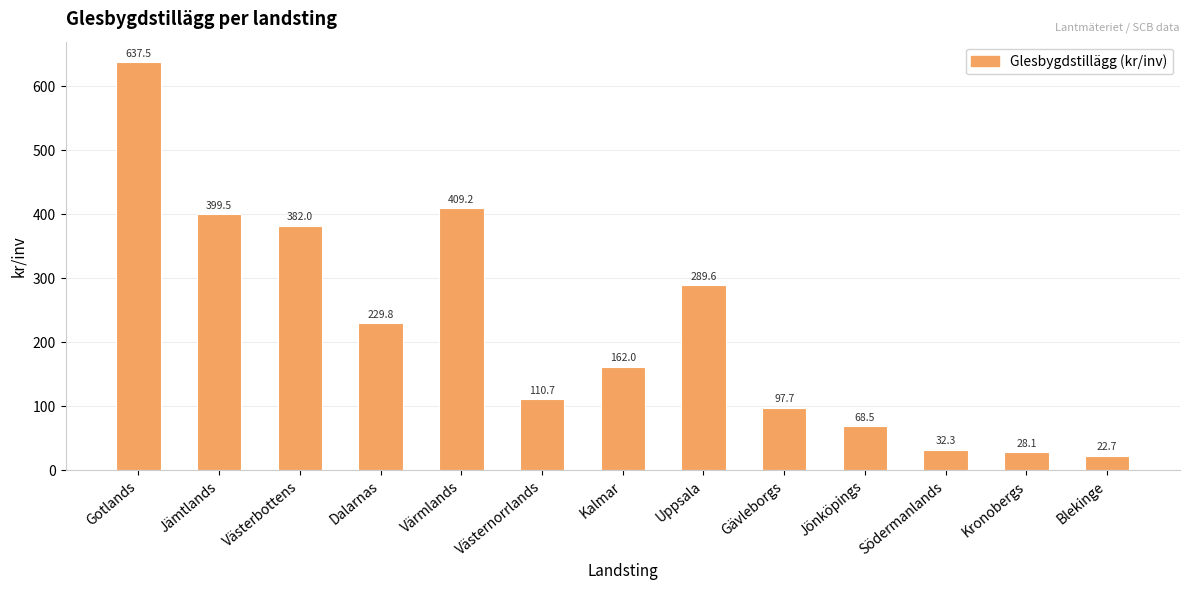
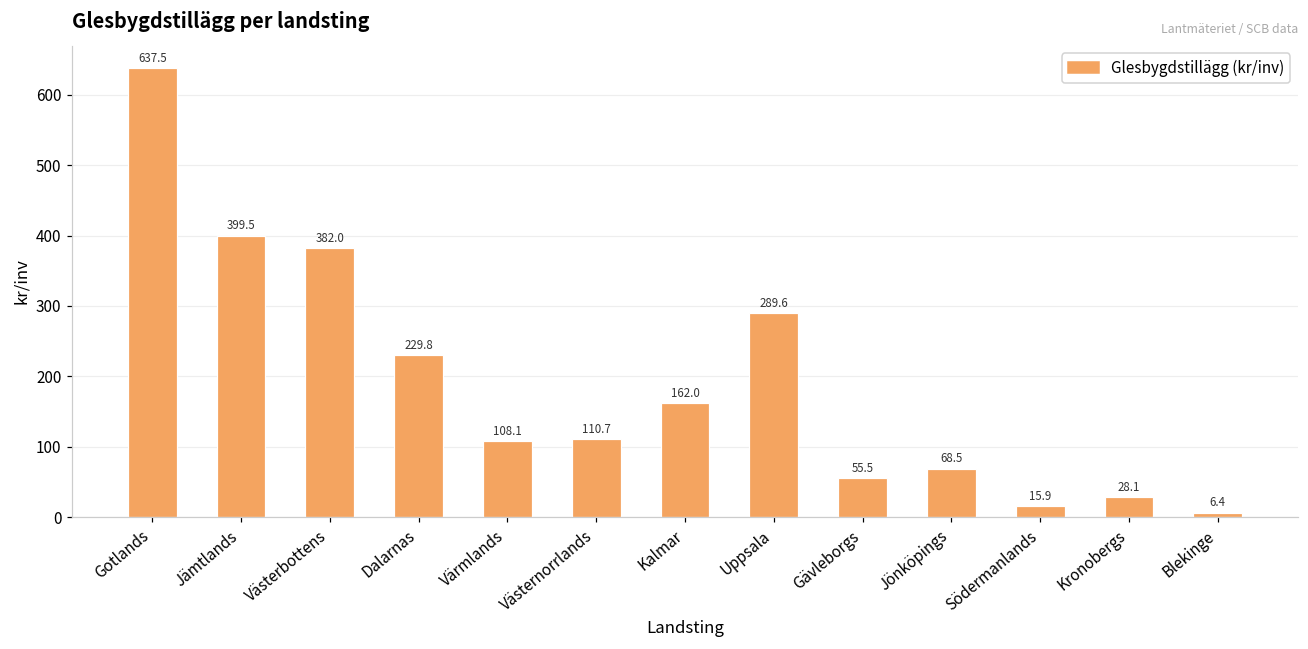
Värmlands: 409.2 -> 108.1
Gävleborgs: 97.7 -> 55.5
Södermanlands: 32.3 -> 15.9
Blekinge: 22.7 -> 6.4
